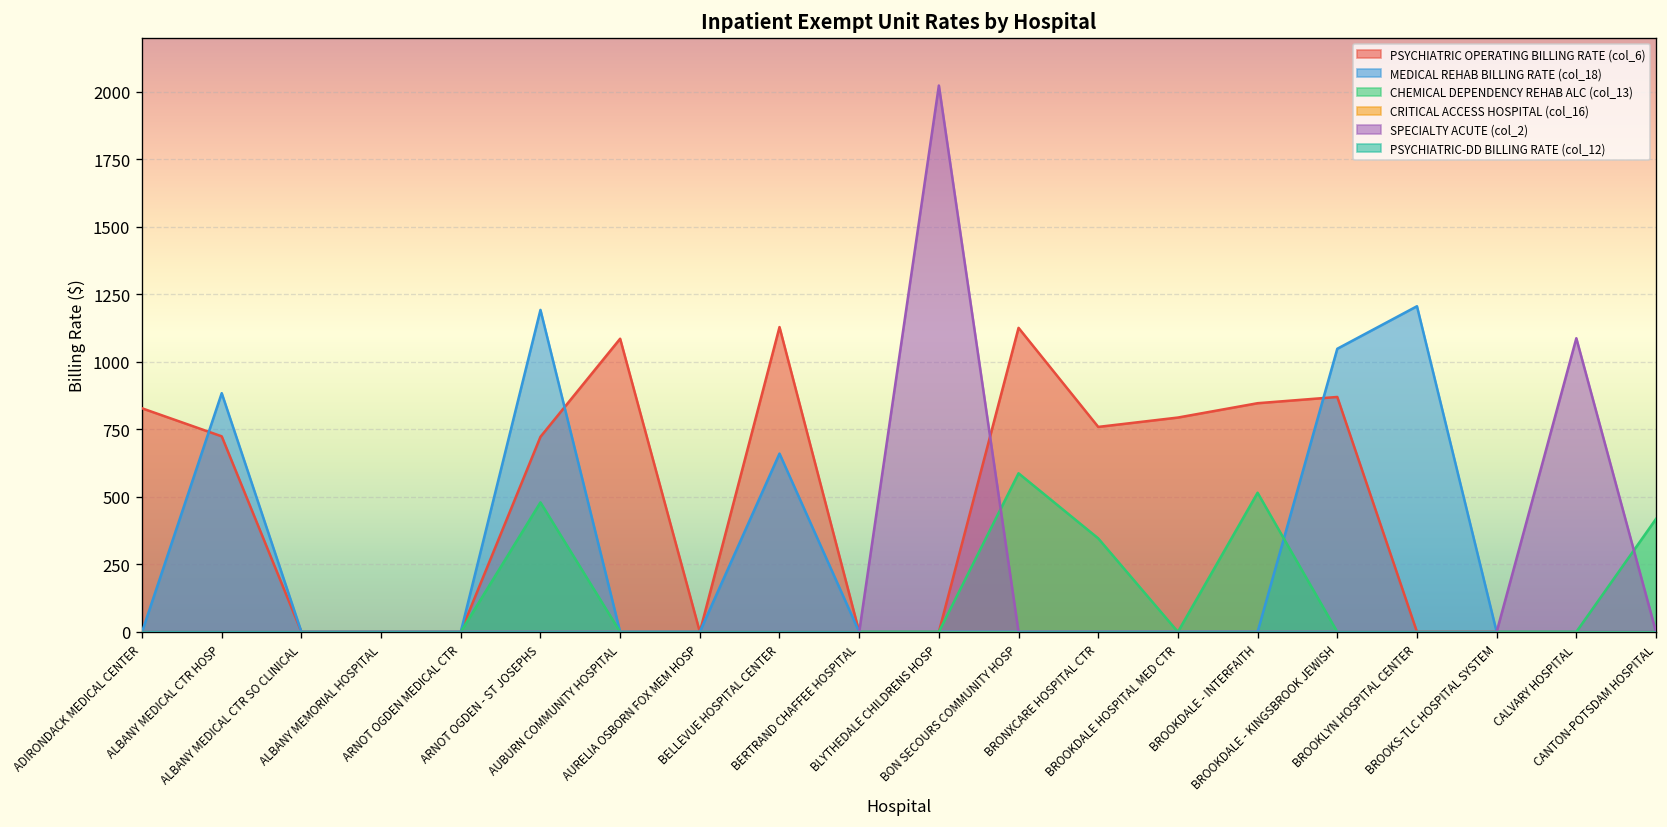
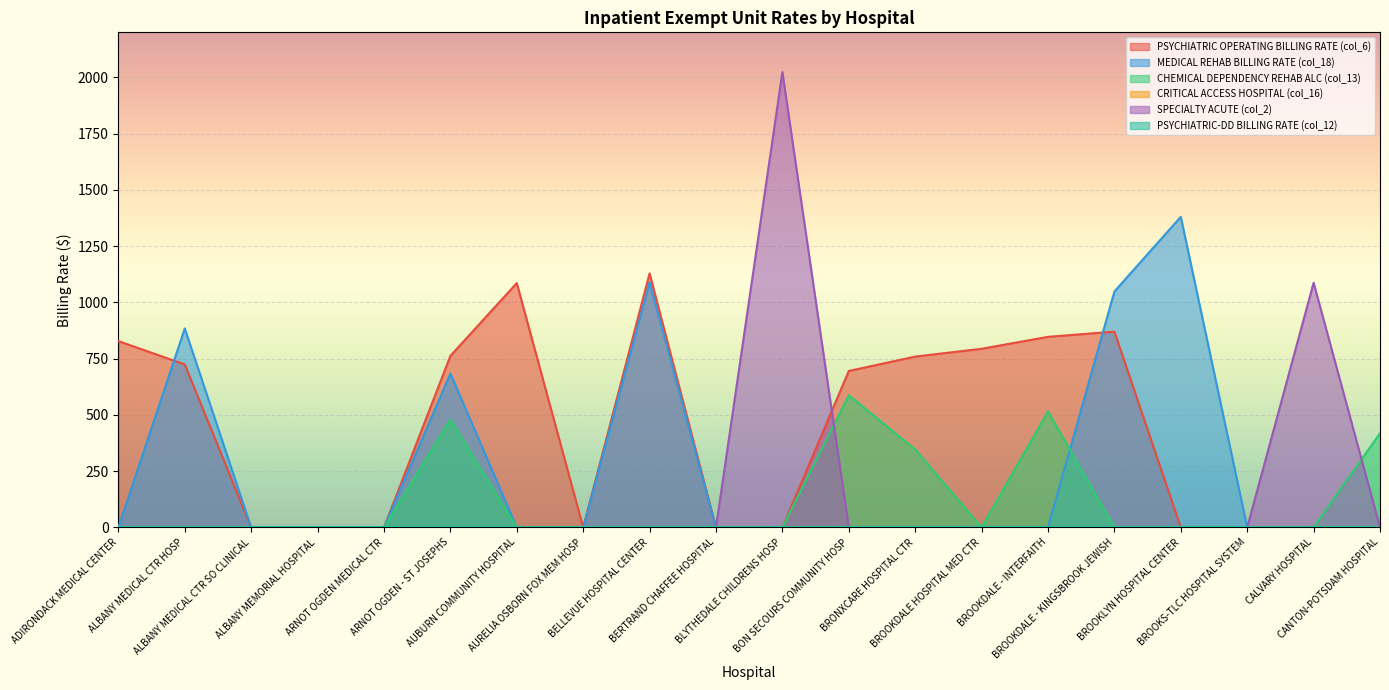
PSYCHIATRIC OPERATING BILLING RATE (col_6), ARNOT OGDEN - ST JOSEPHS: 720 -> 760
MEDICAL REHAB BILLING RATE (col_18), ARNOT OGDEN - ST JOSEPHS: 1190 -> 680
MEDICAL REHAB BILLING RATE (col_18), BELLEVUE HOSPITAL CENTER: 660 -> 1090
PSYCHIATRIC OPERATING BILLING RATE (col_6), BON SECOURS COMMUNITY HOSP: 1130 -> 700
MEDICAL REHAB BILLING RATE (col_18), BROOKLYN HOSPITAL CENTER: 1210 -> 1380
